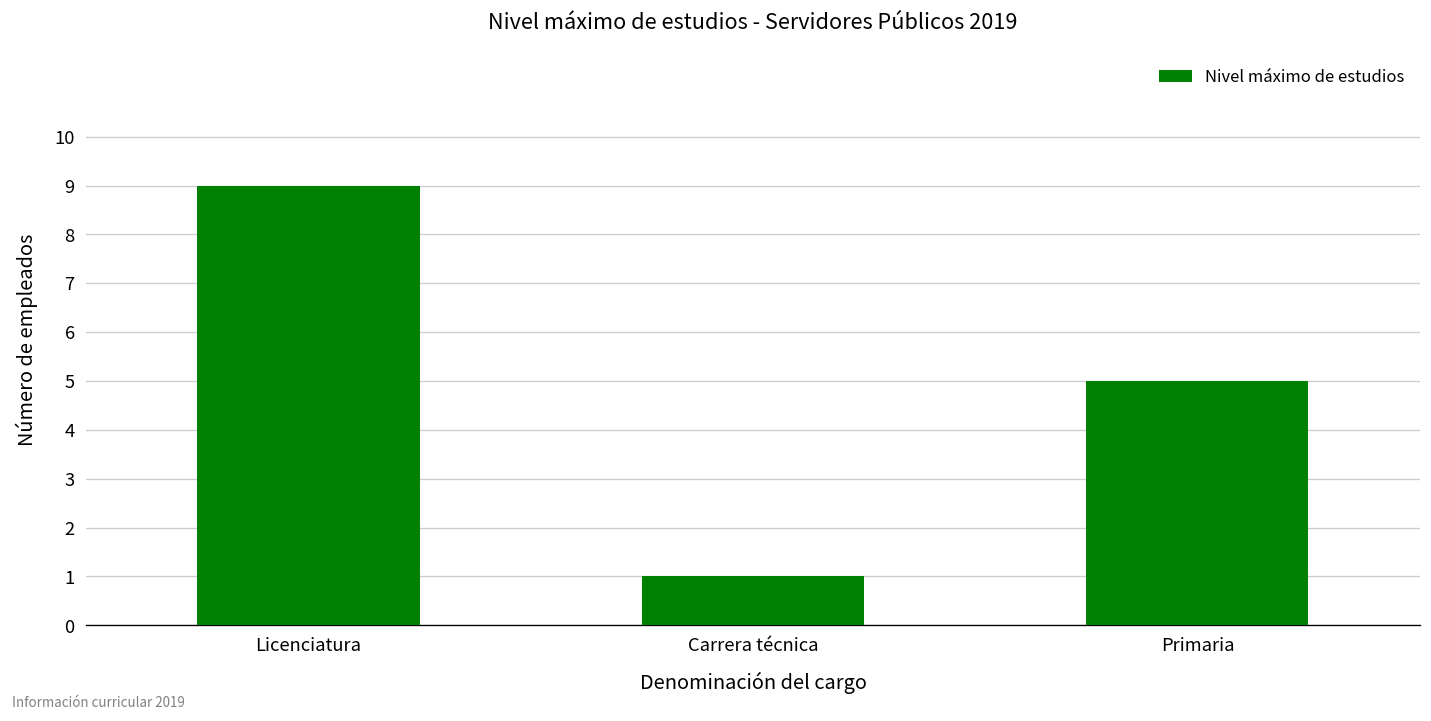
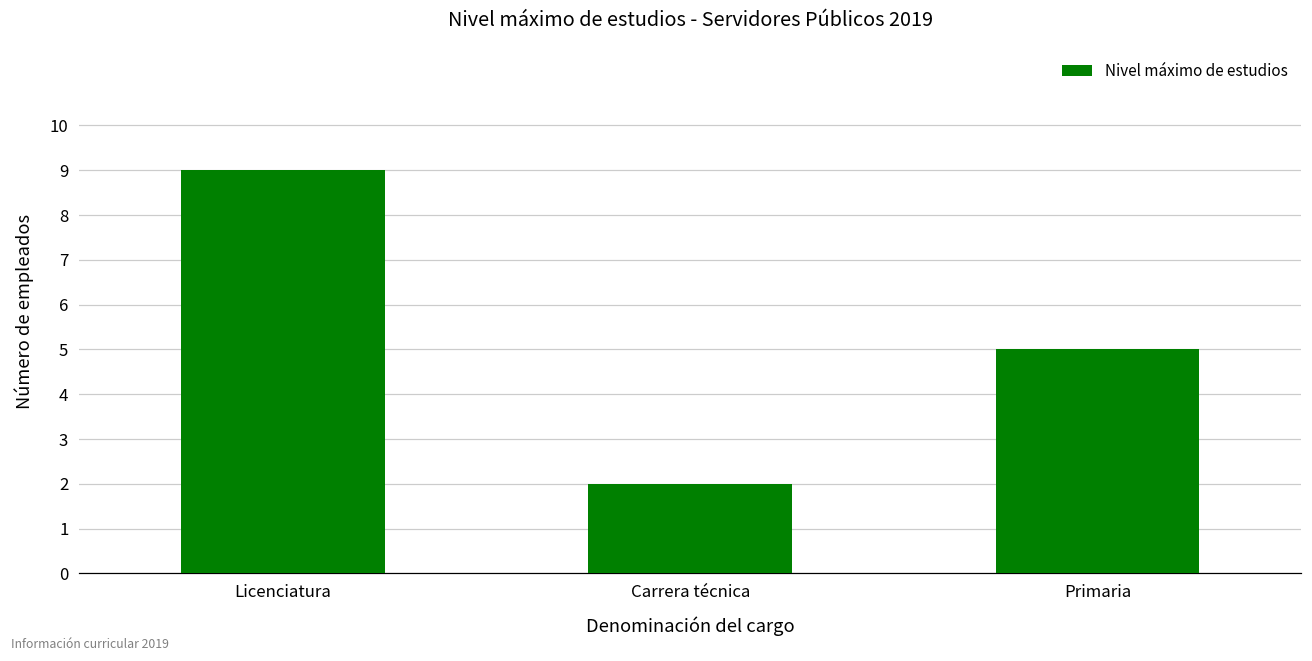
Carrera técnica: 1 -> 2
